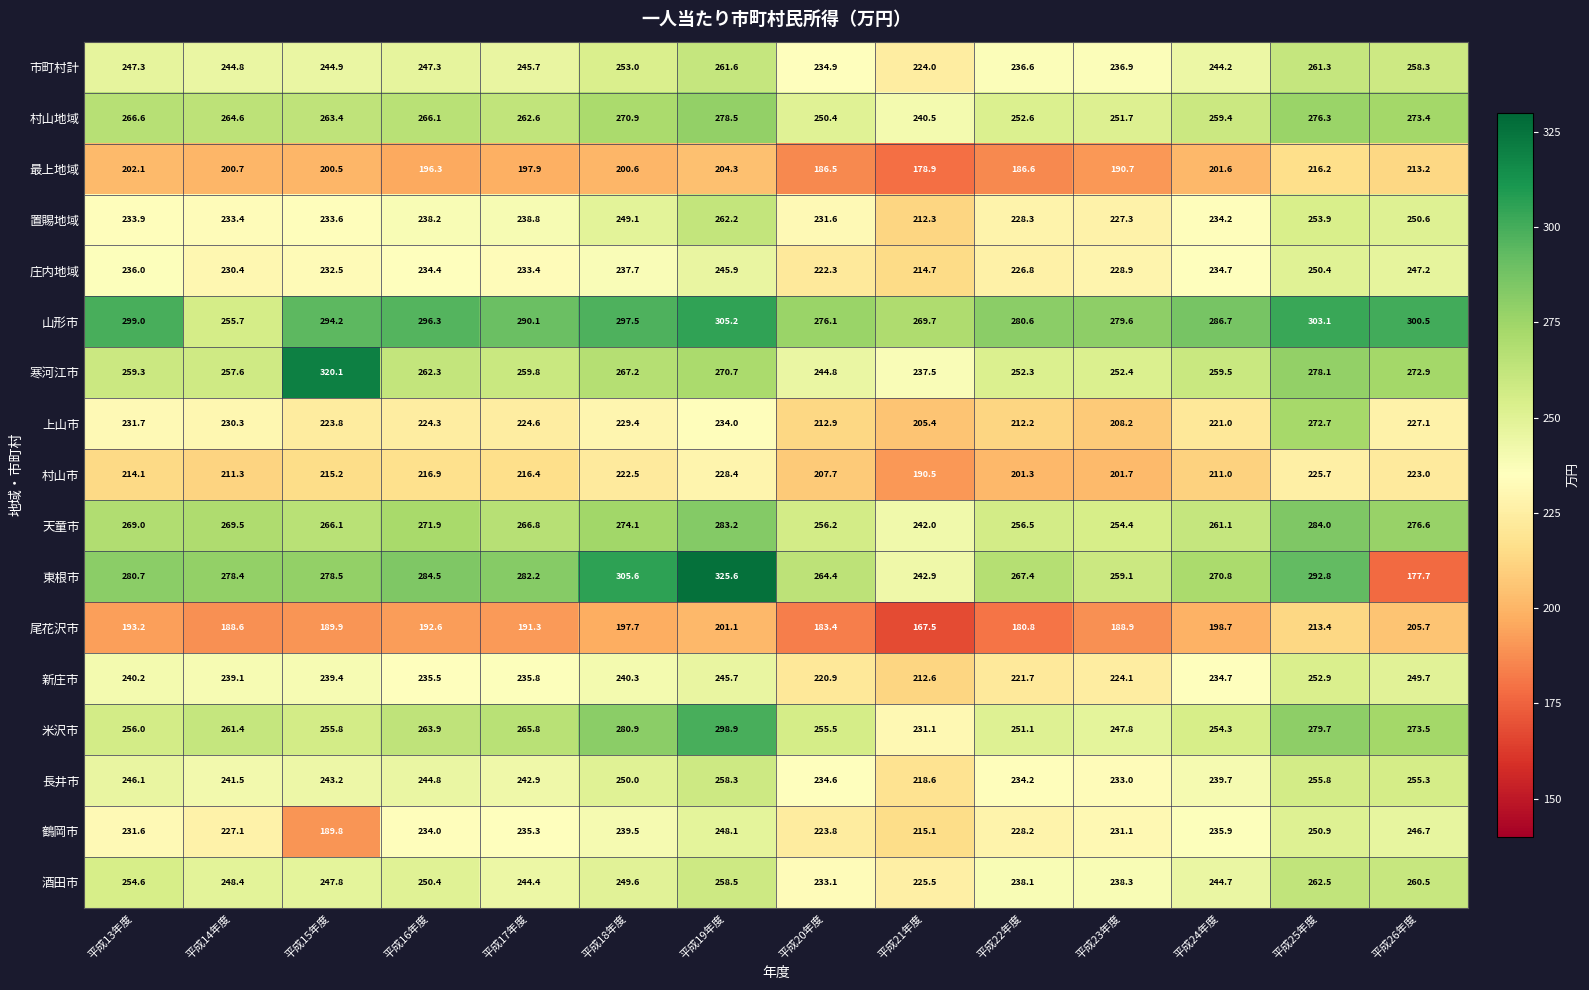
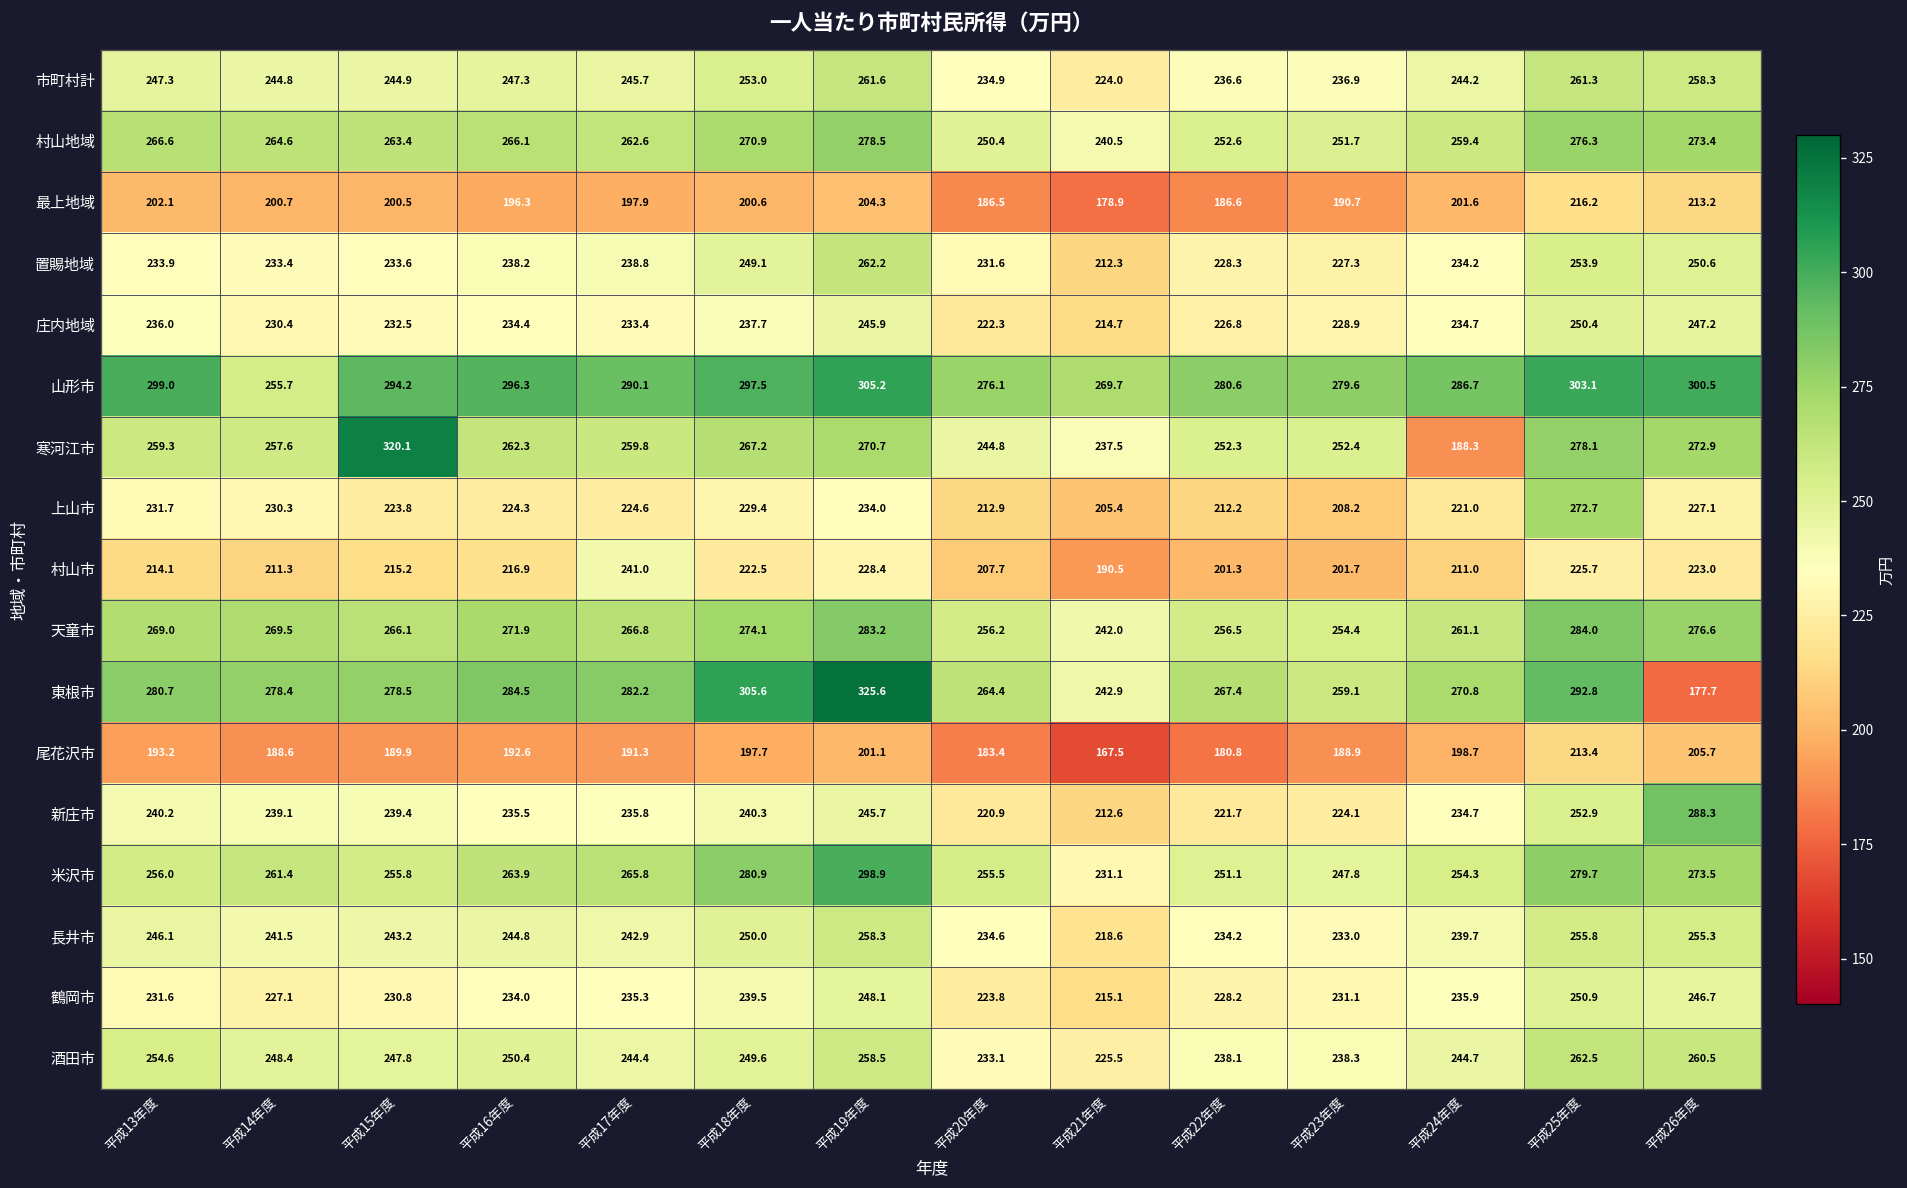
寒河江市, 平成24年度: 259.5 -> 188.3
村山市, 平成17年度: 216.4 -> 241.0
新庄市, 平成26年度: 249.7 -> 288.3
鶴岡市, 平成15年度: 189.8 -> 230.8
